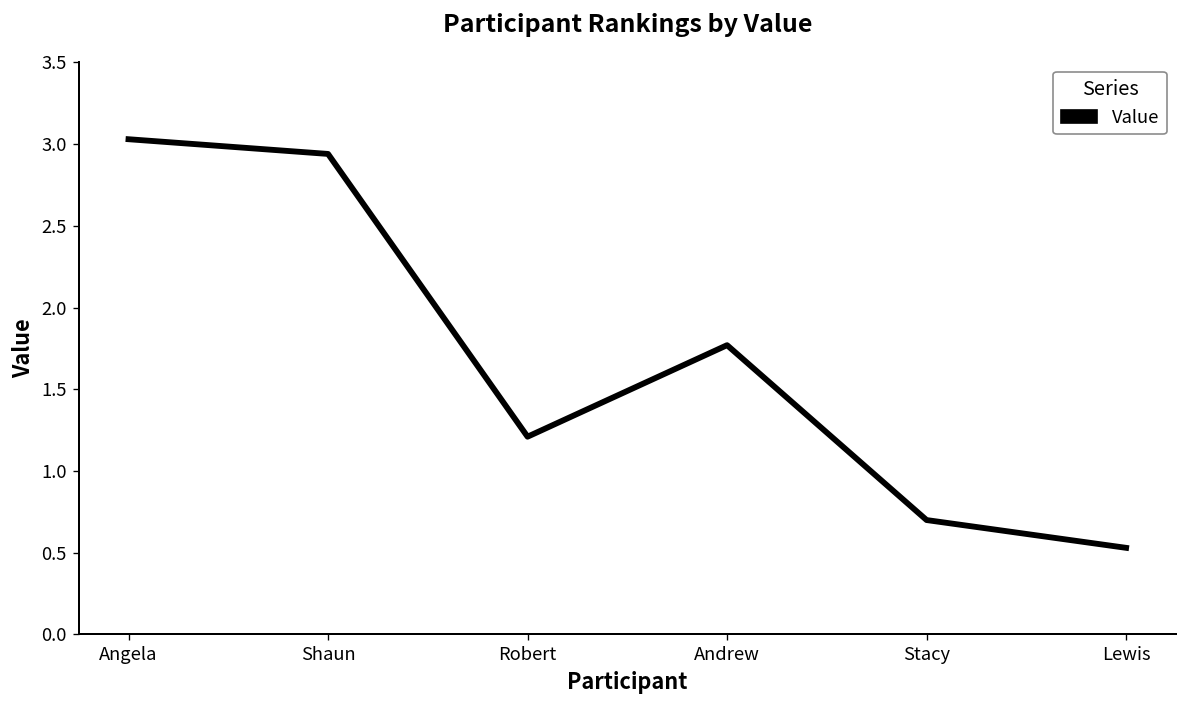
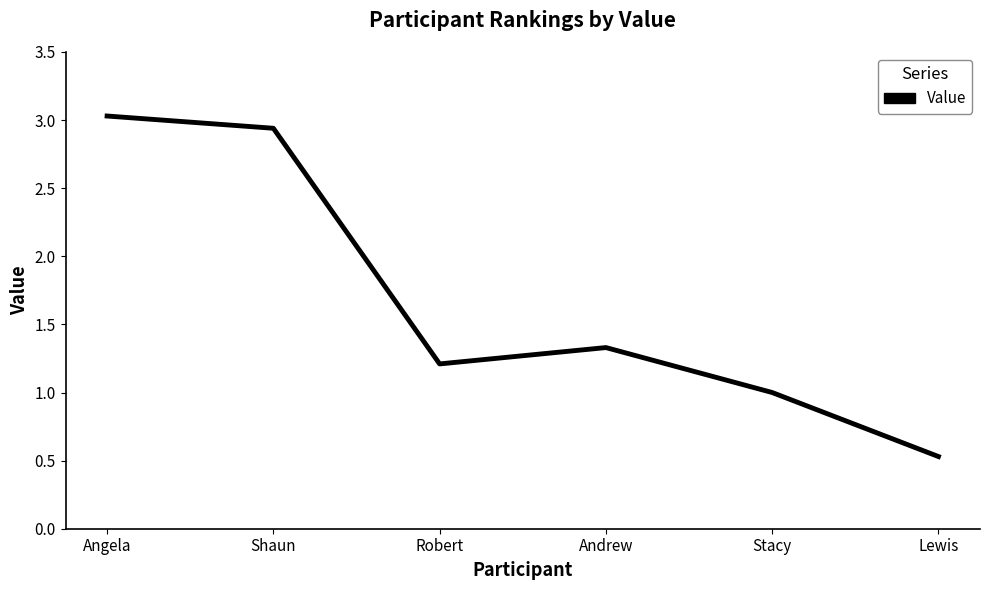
Andrew: 1.77 -> 1.33
Stacy: 0.7 -> 1.0
